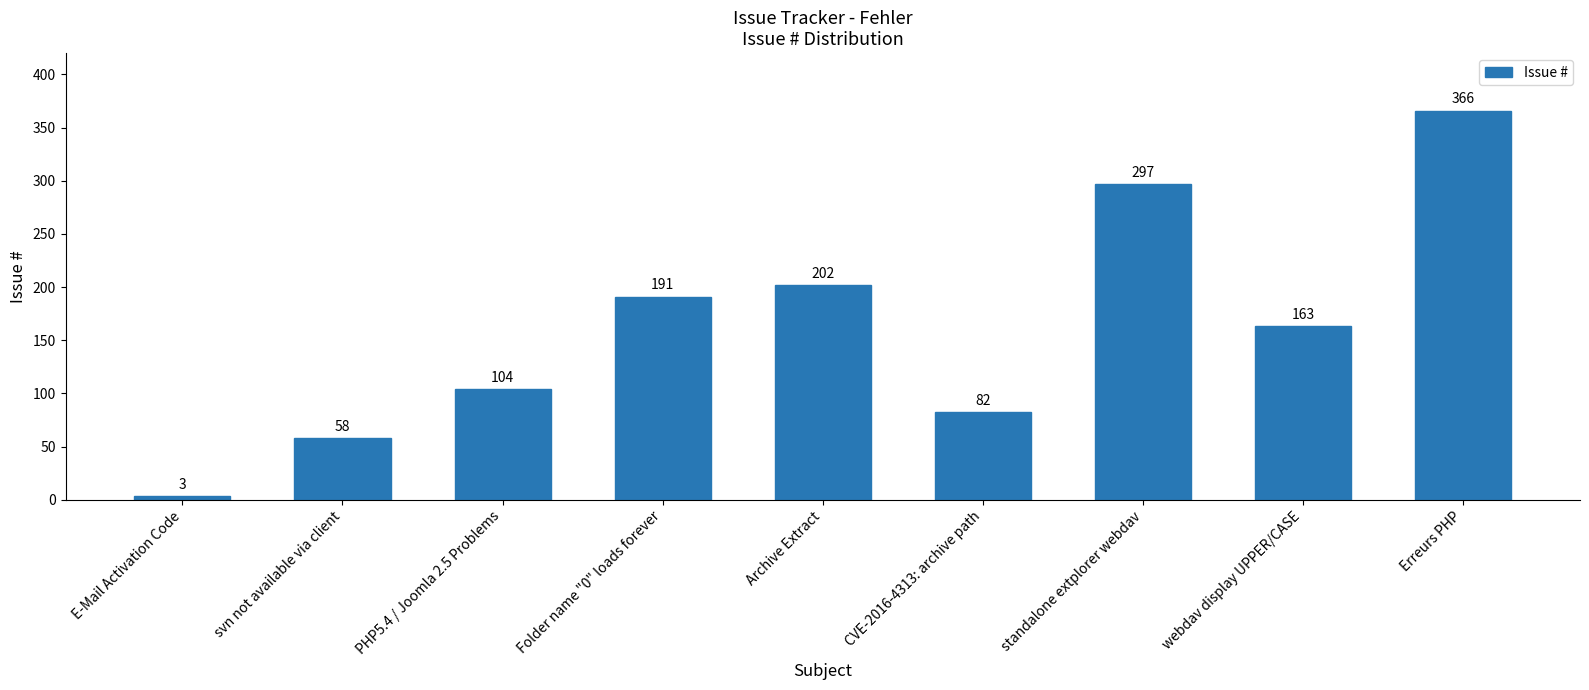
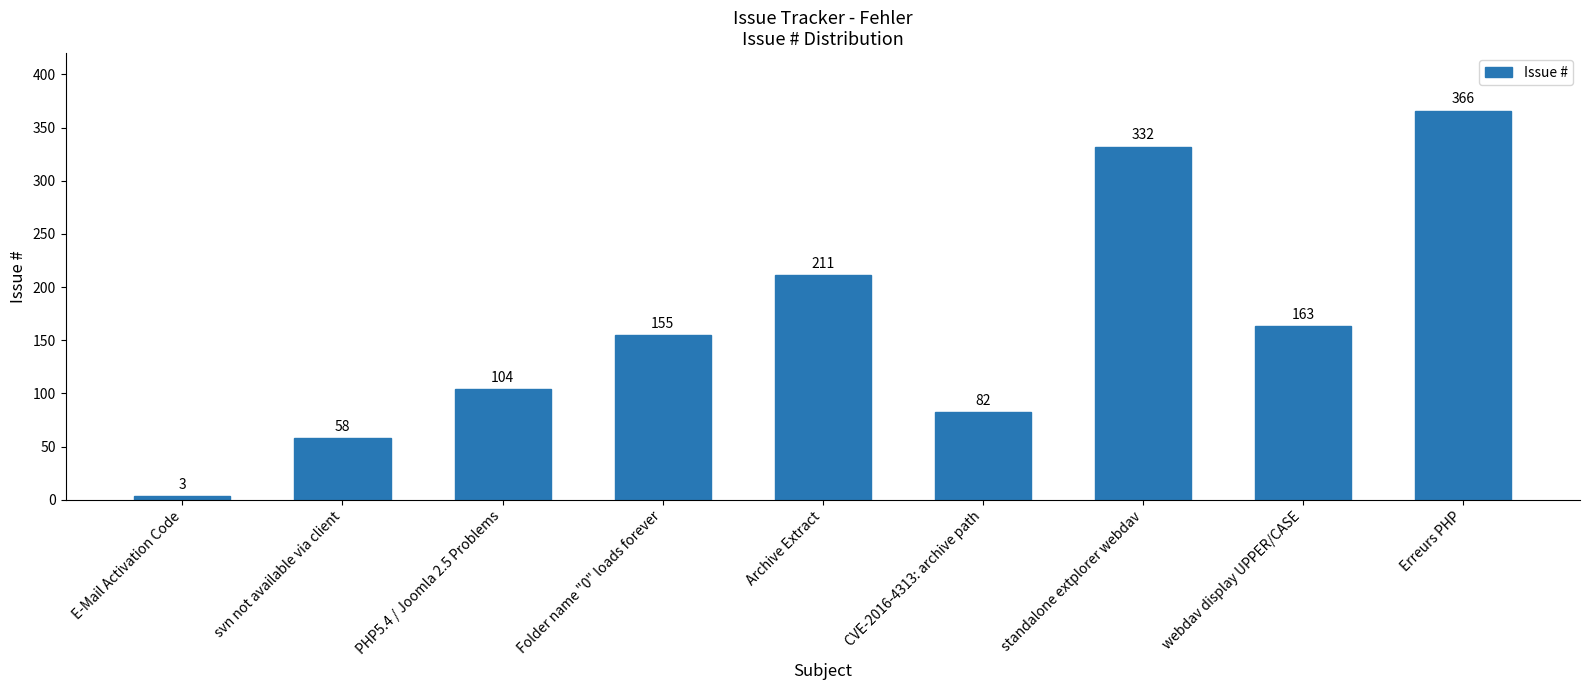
Folder name "0" loads forever: 191 -> 155
Archive Extract: 202 -> 211
standalone extplorer webdav: 297 -> 332
